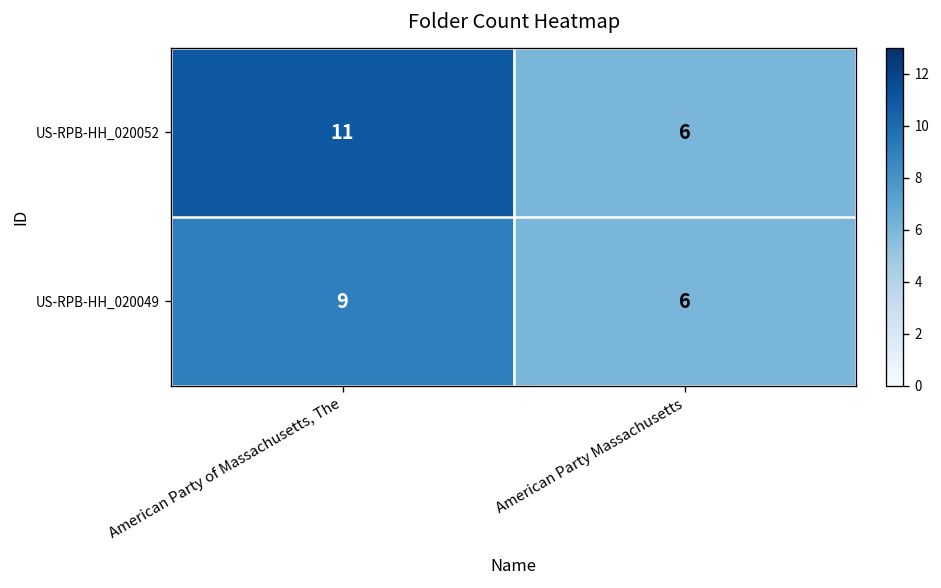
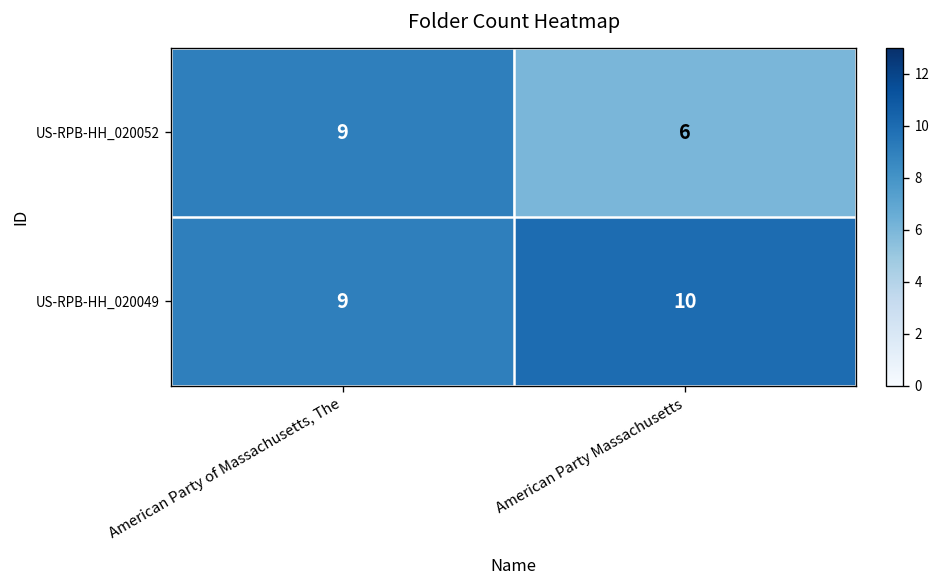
US-RPB-HH_020052, American Party of Massachusetts, The: 11 -> 9
US-RPB-HH_020049, American Party Massachusetts: 6 -> 10
